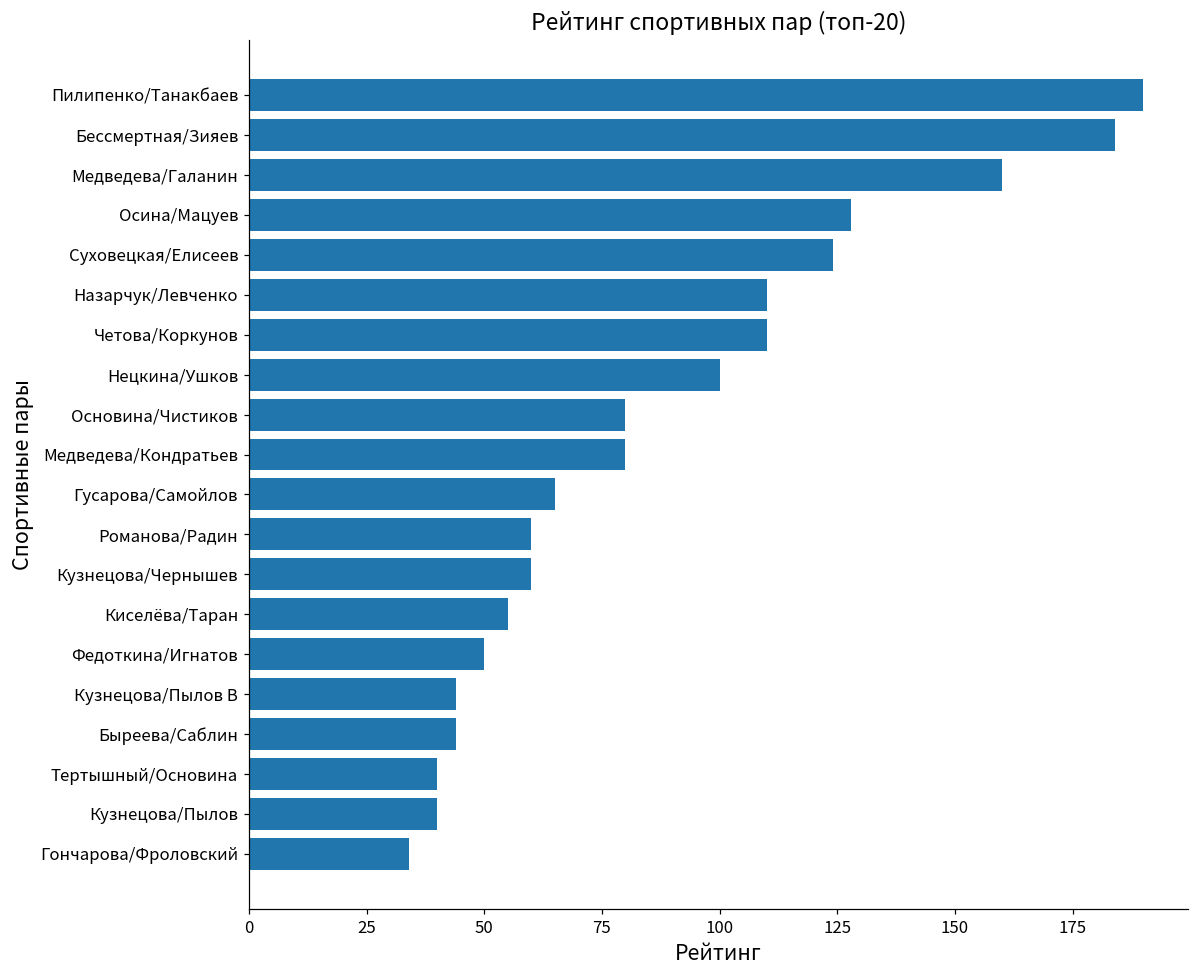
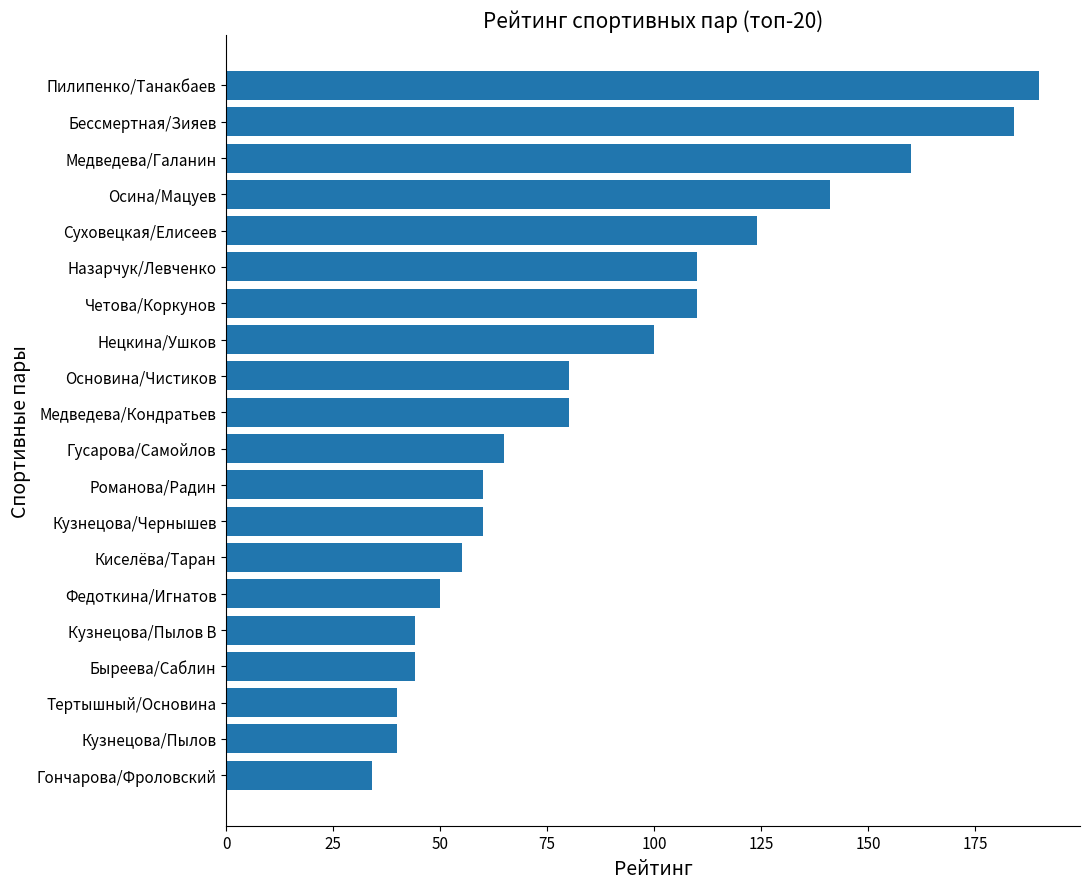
Осина/Мацуев: 128 -> 141
